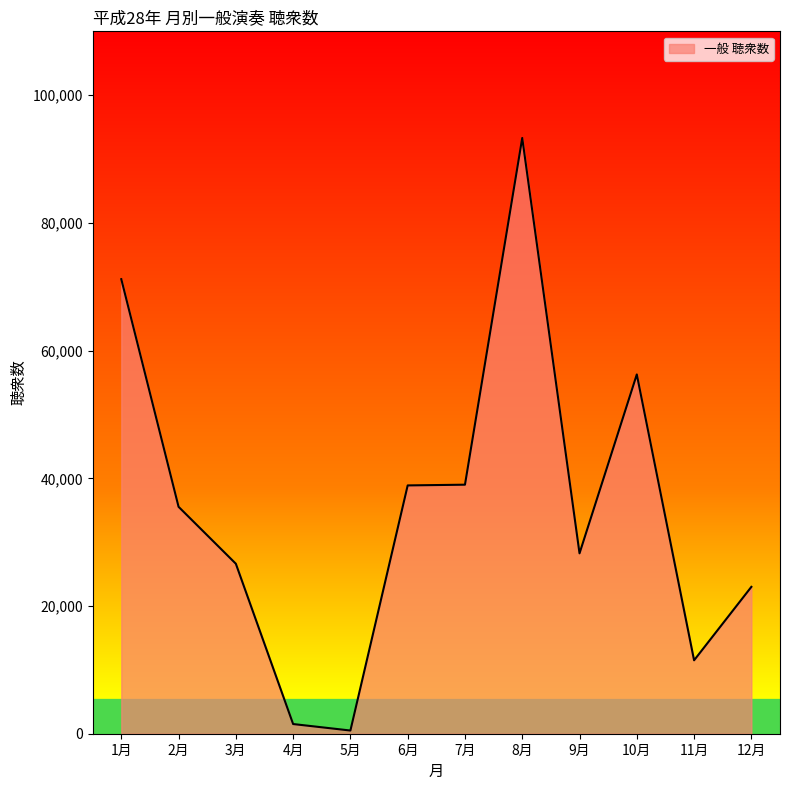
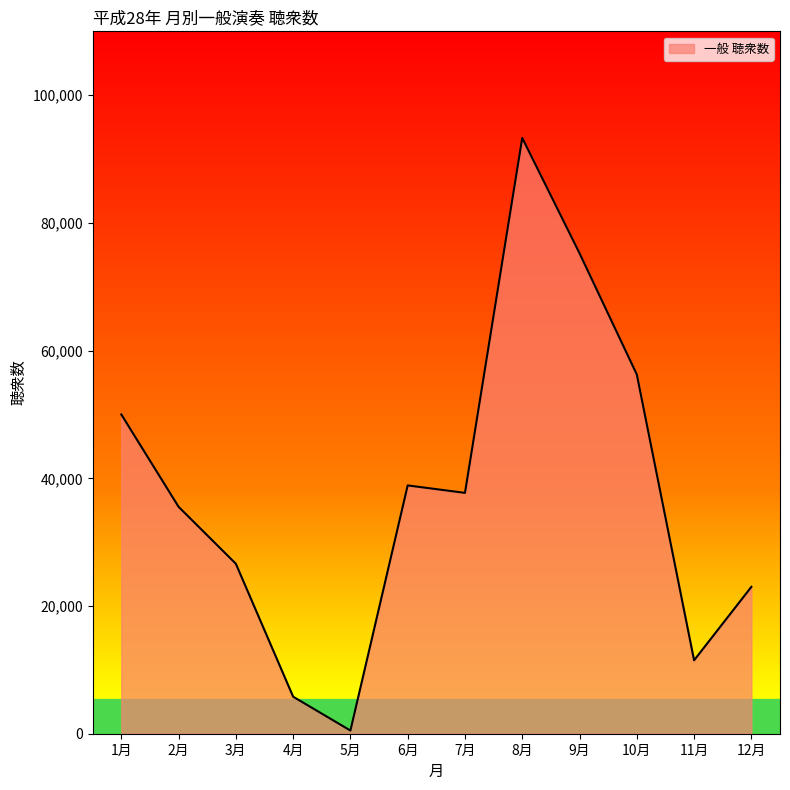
1月: 71,000 -> 50,000
4月: 2,000 -> 6,000
7月: 39,000 -> 38,000
9月: 28,000 -> 75,000
